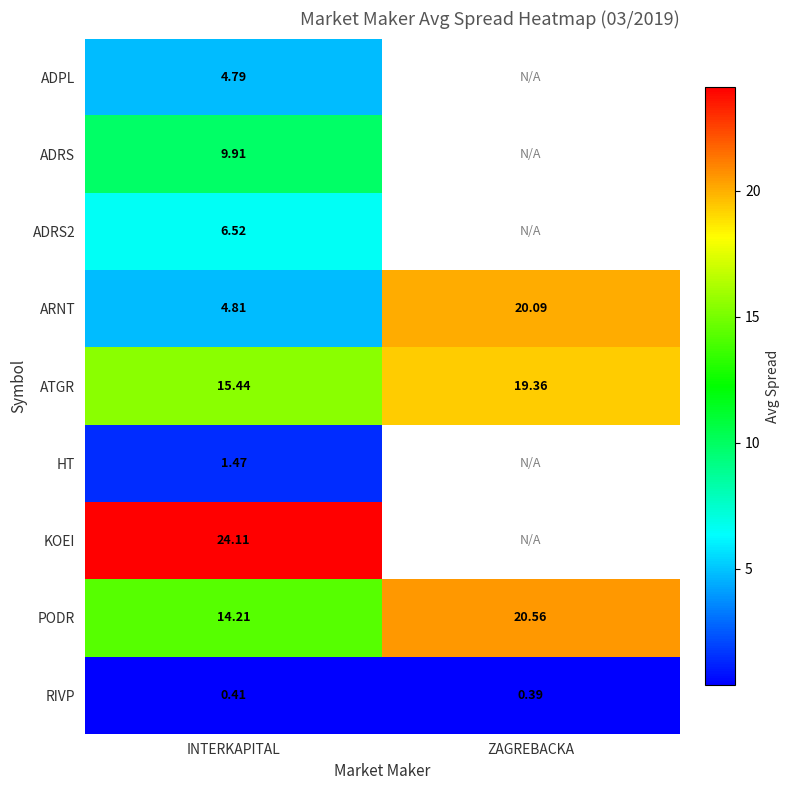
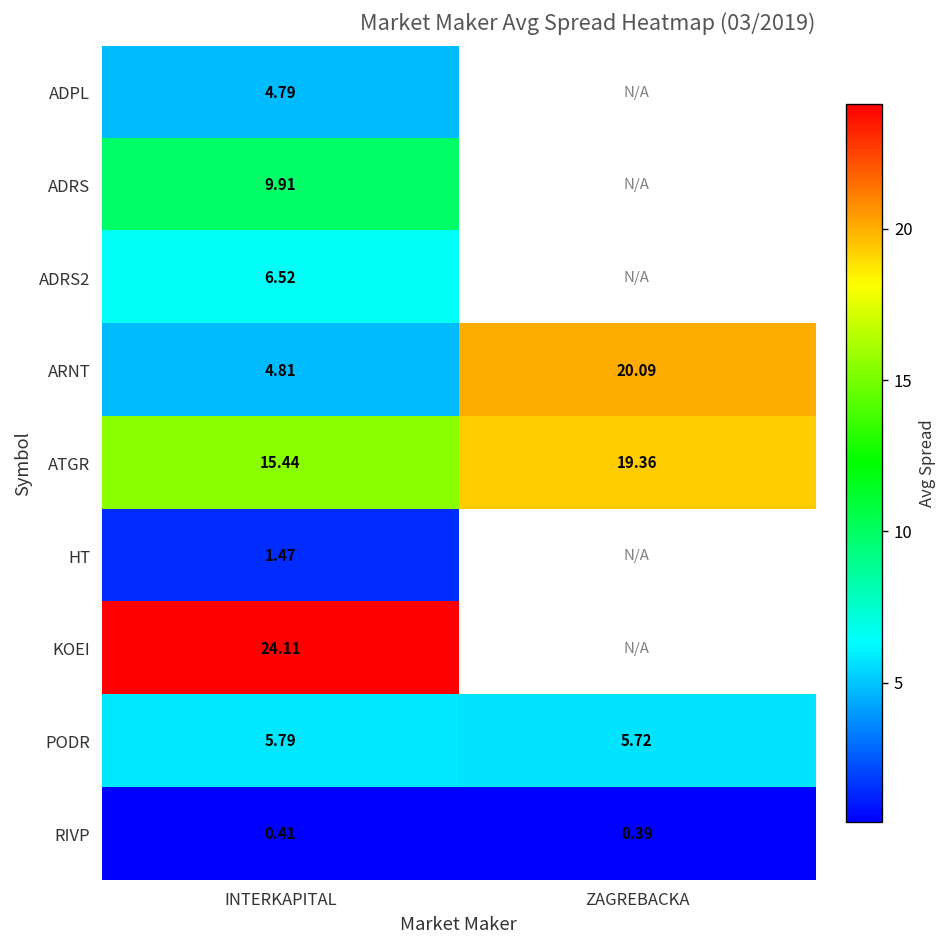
PODR, INTERKAPITAL: 14.21 -> 5.79
PODR, ZAGREBACKA: 20.56 -> 5.72
